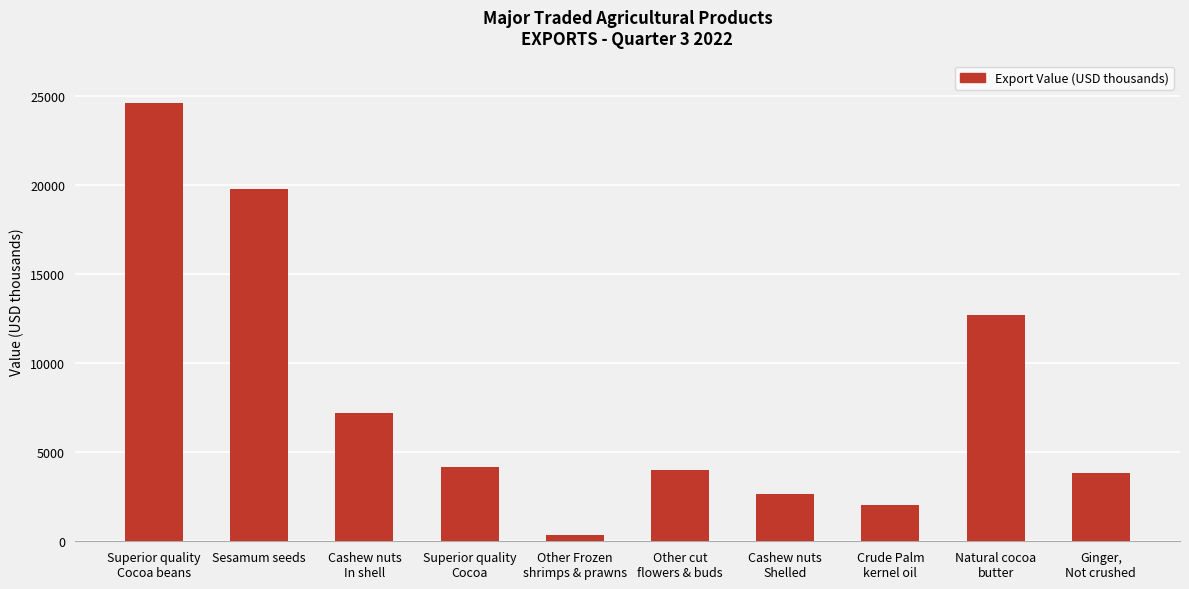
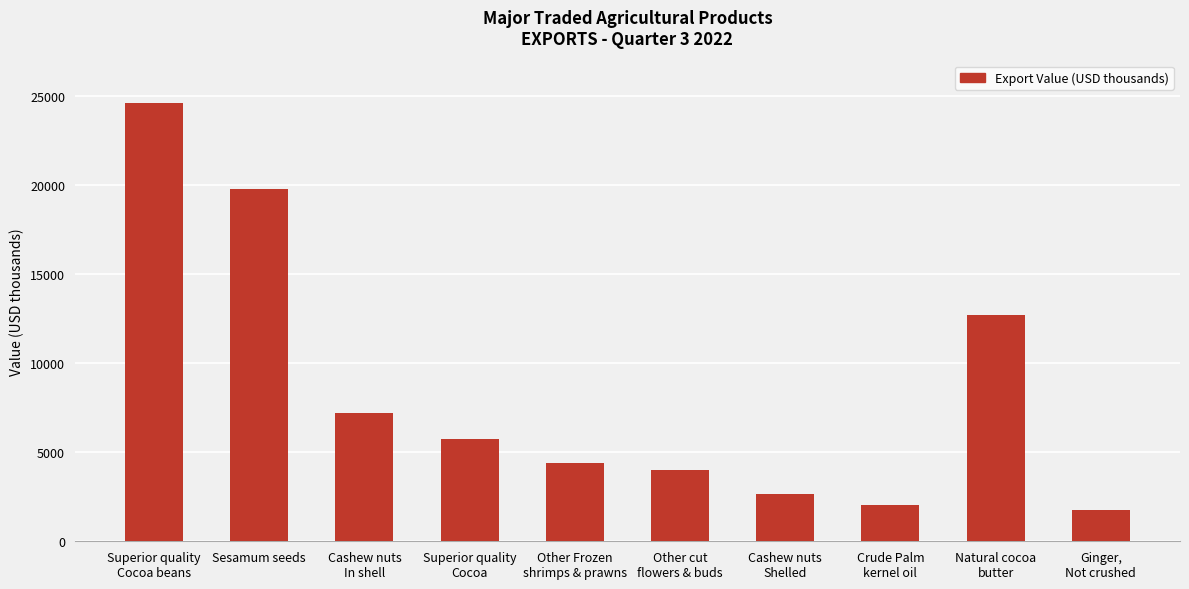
Superior quality Cocoa: 4200 -> 5700
Other Frozen shrimps & prawns: 400 -> 4400
Ginger, Not crushed: 3800 -> 1800
